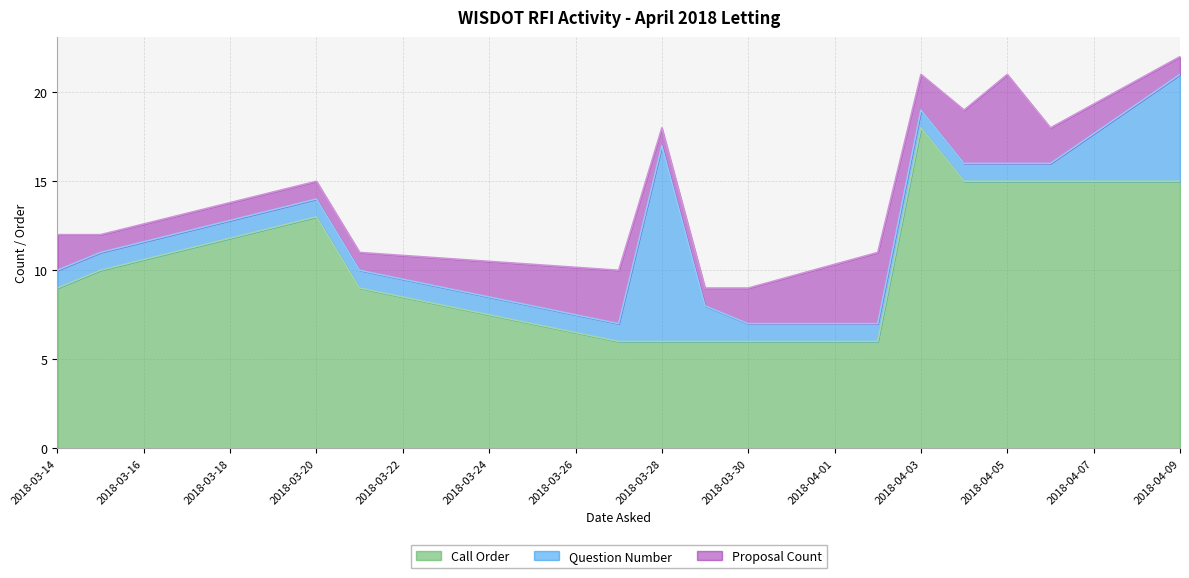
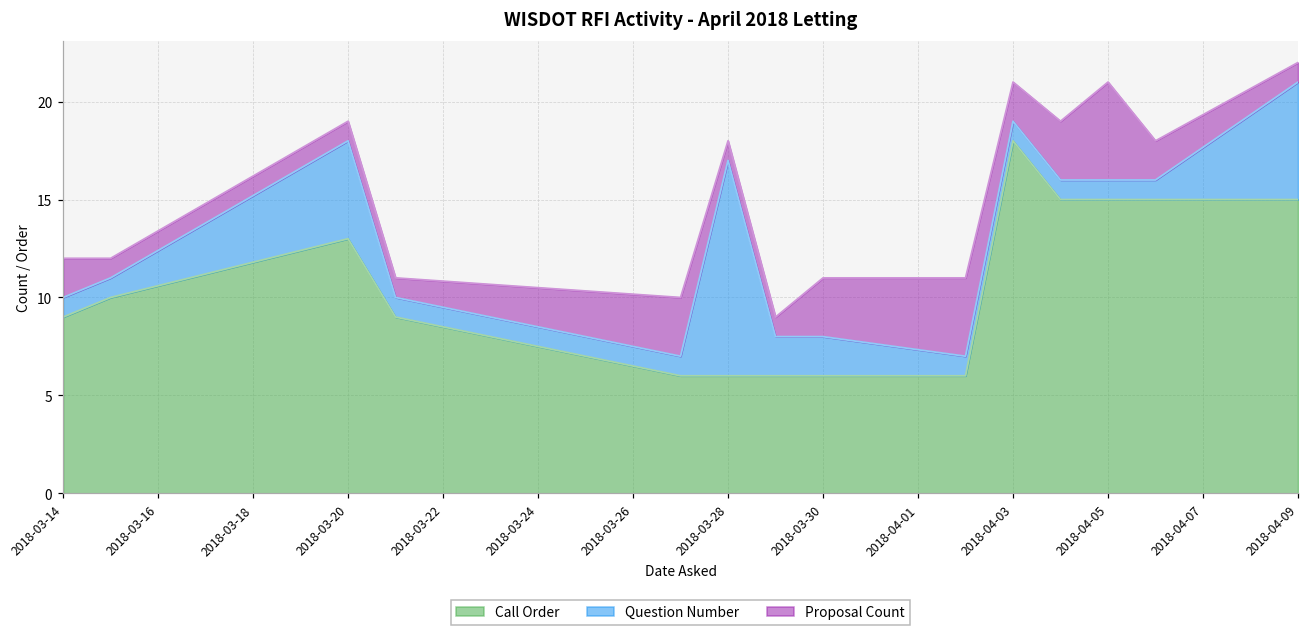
Question Number, 2018-03-20: 1 -> 5
Question Number, 2018-03-30: 1 -> 2
Proposal Count, 2018-03-30: 2 -> 3
